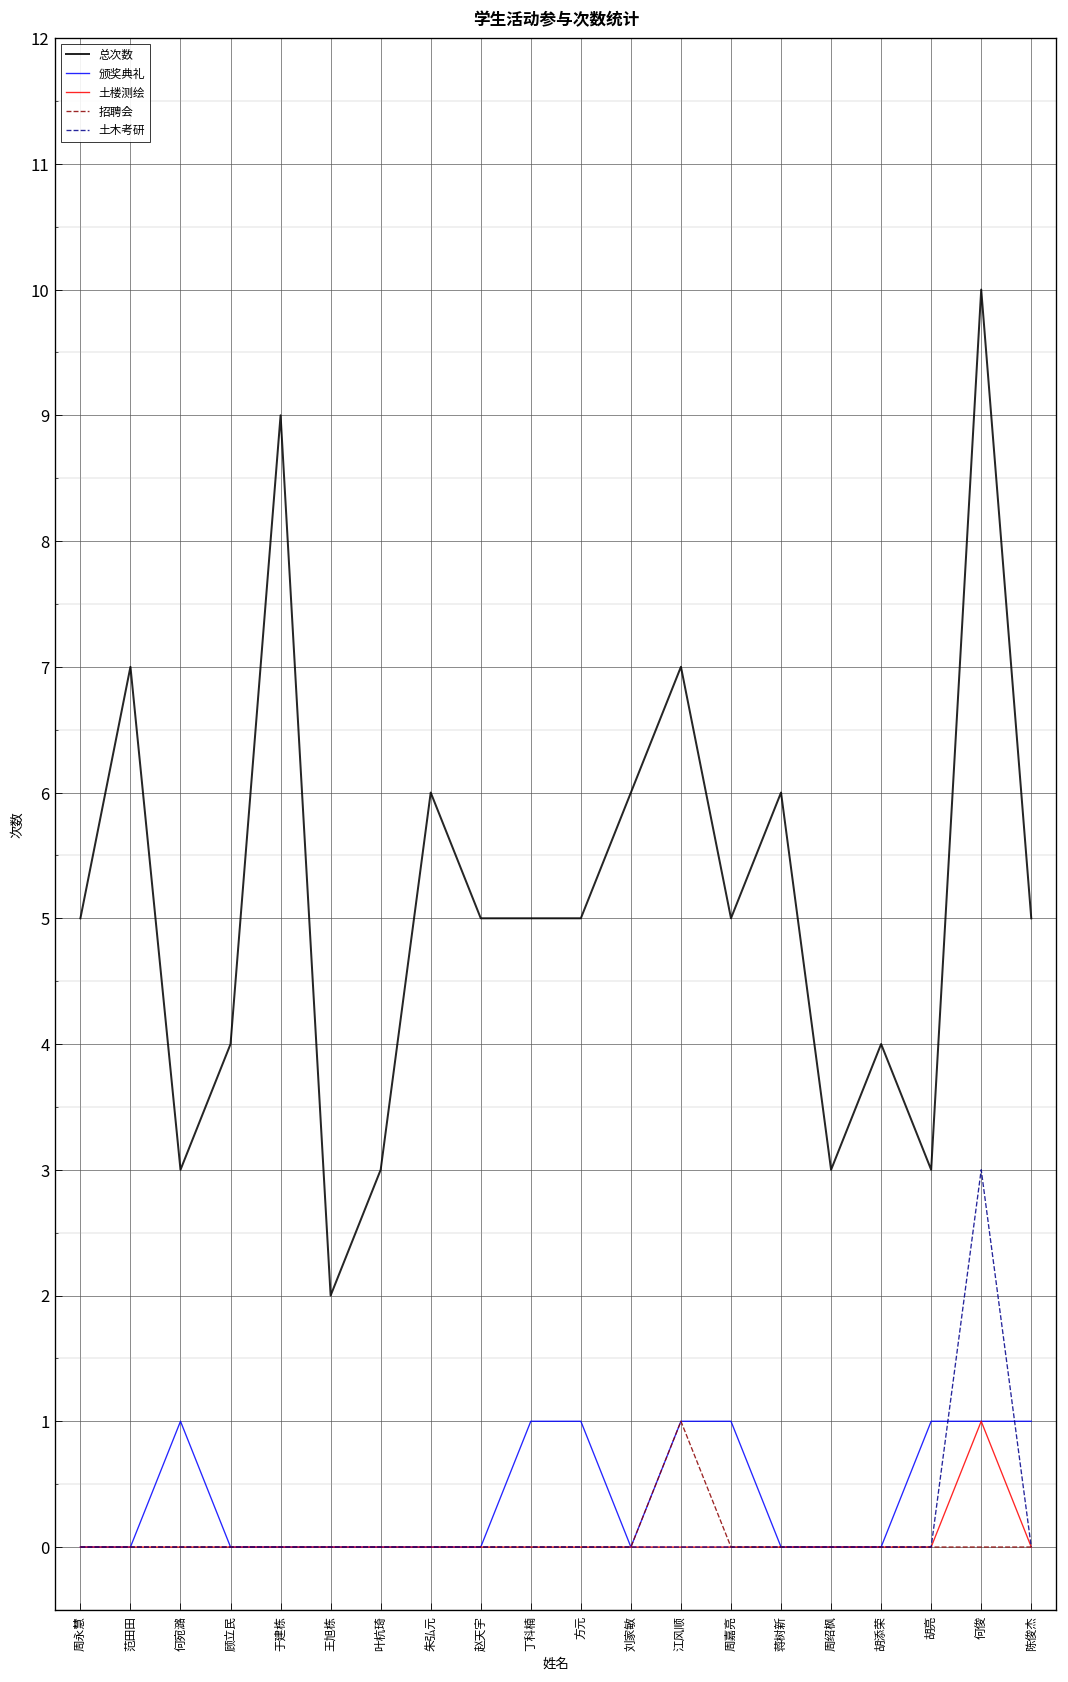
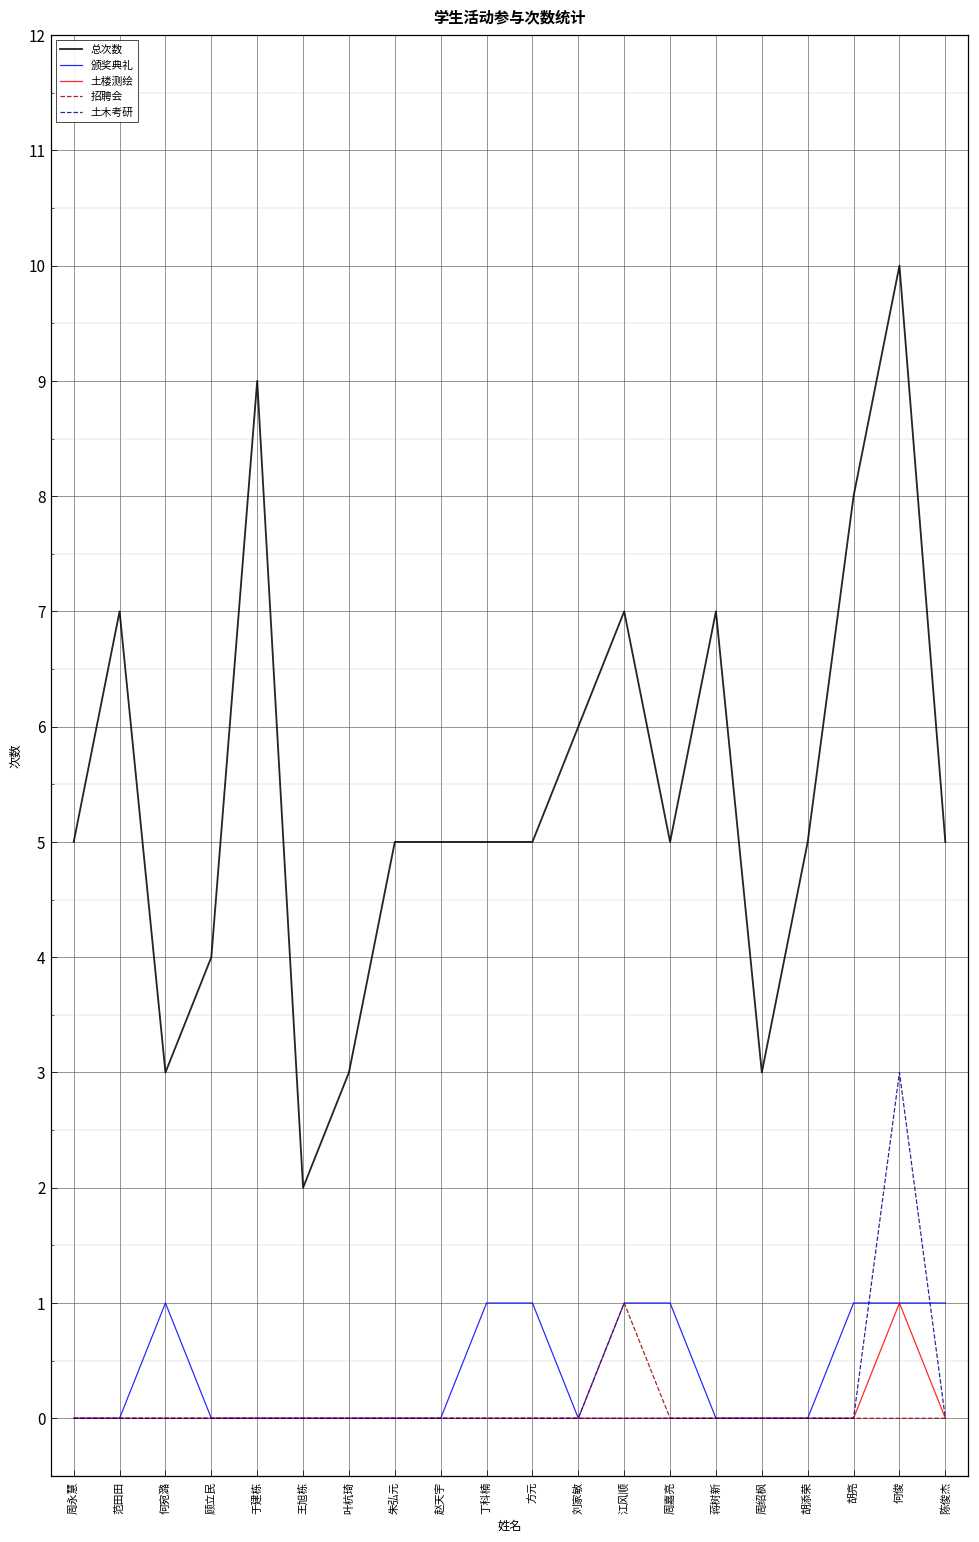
总次数, 朱弘元: 6 -> 5
总次数, 蒋树新: 6 -> 7
总次数, 胡添荣: 4 -> 5
总次数, 胡亮: 3 -> 8
